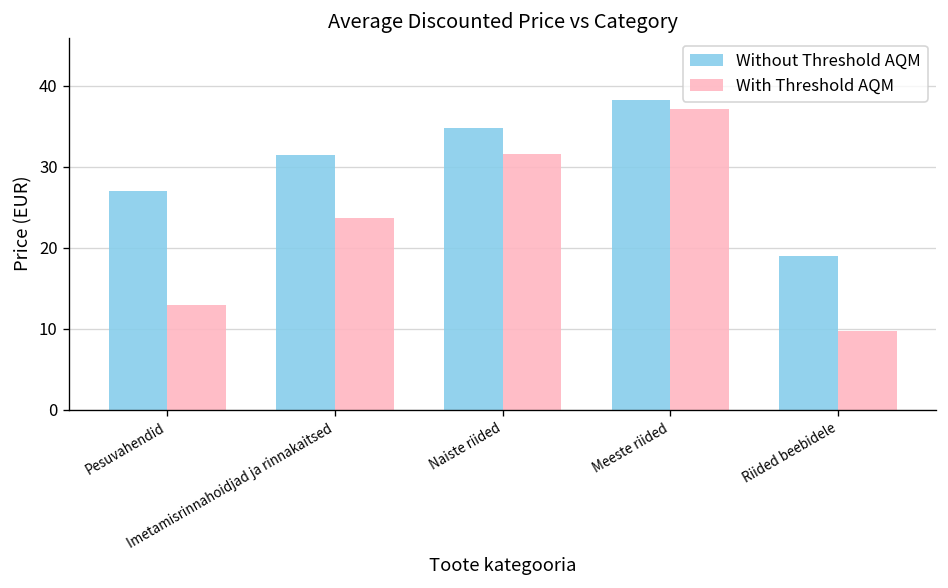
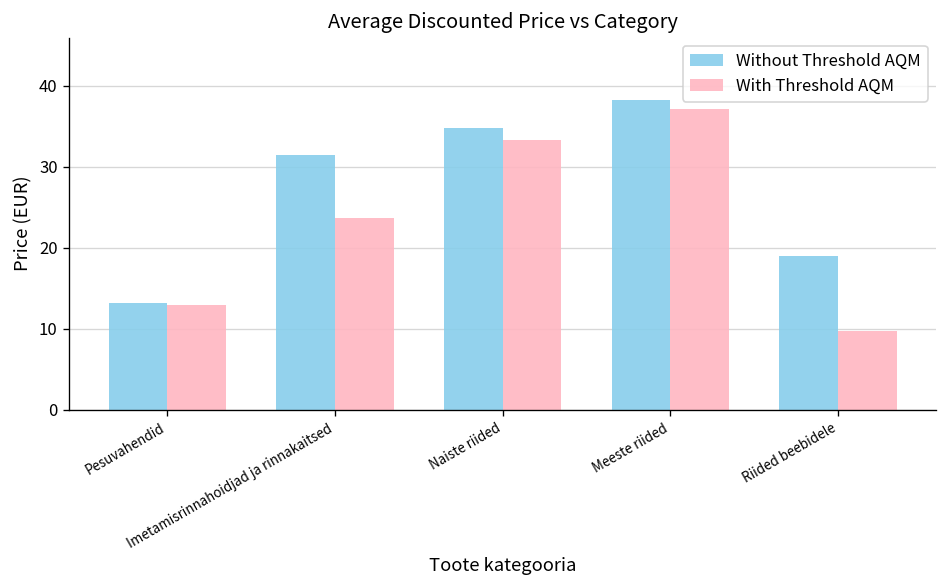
Without Threshold AQM, Pesuvahendid: 27 -> 13
With Threshold AQM, Naiste riided: 32 -> 33
